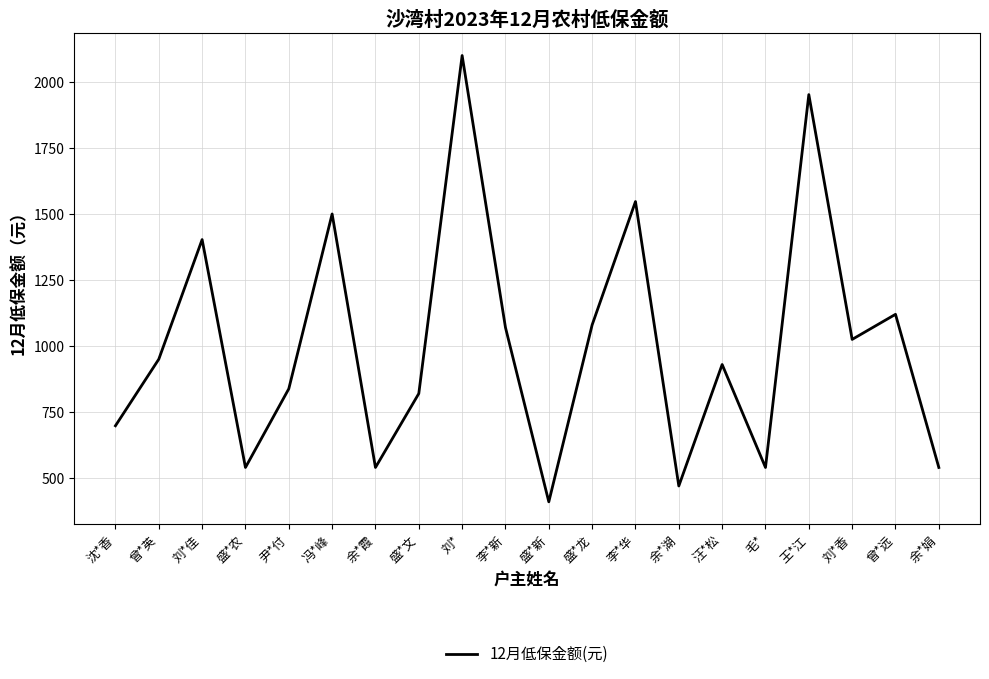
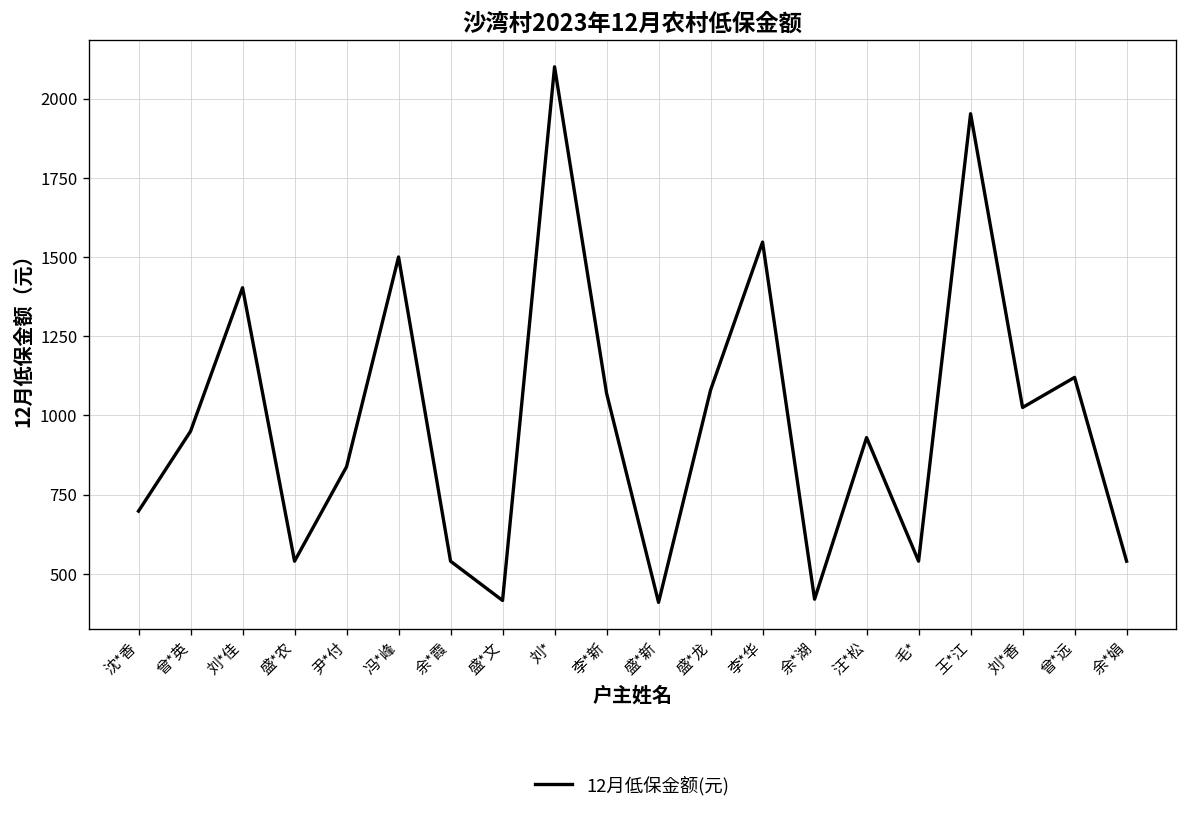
盛*文: 820 -> 420
余*湖: 470 -> 420
